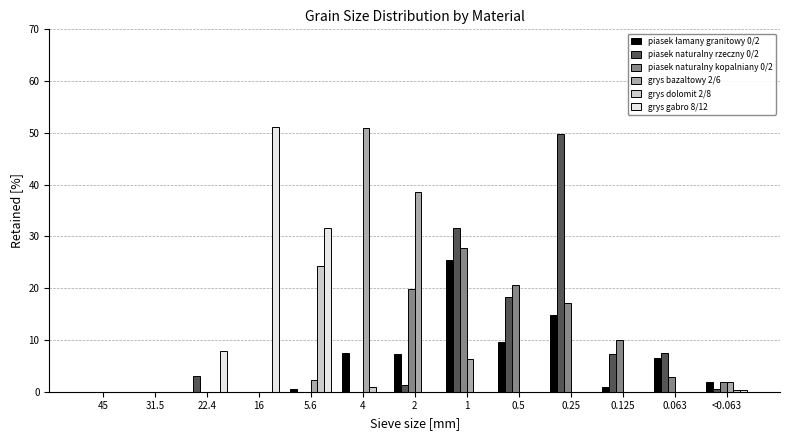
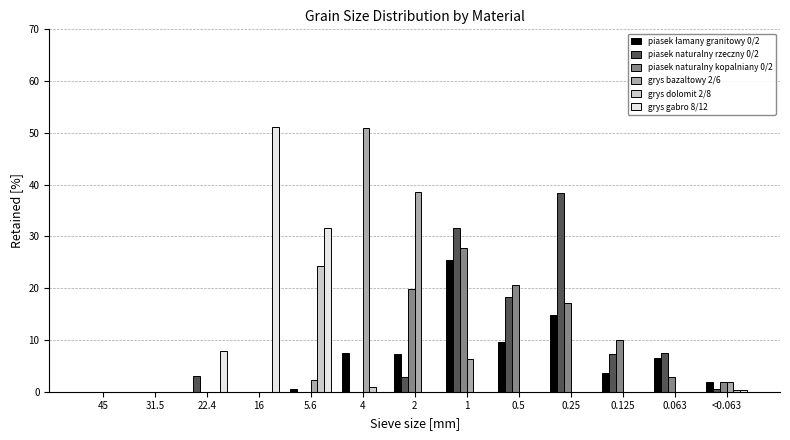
piasek naturalny rzeczny 0/2, 2: 1 -> 3
piasek naturalny rzeczny 0/2, 0.25: 50 -> 38
piasek łamany granitowy 0/2, 0.125: 1 -> 4
